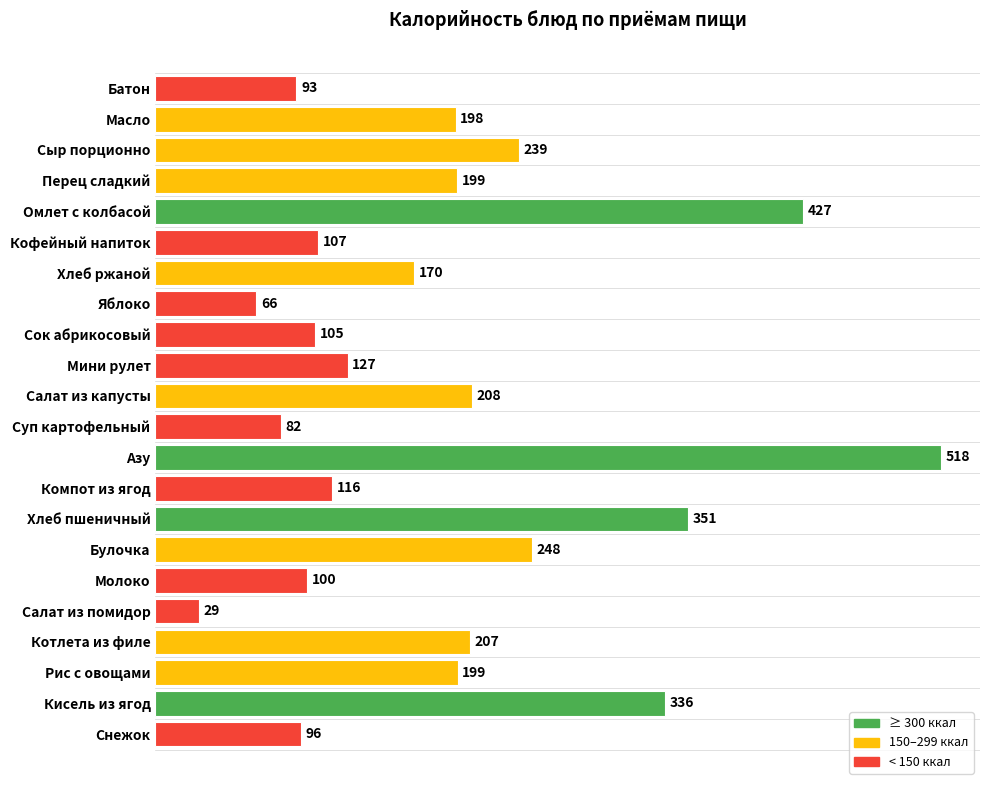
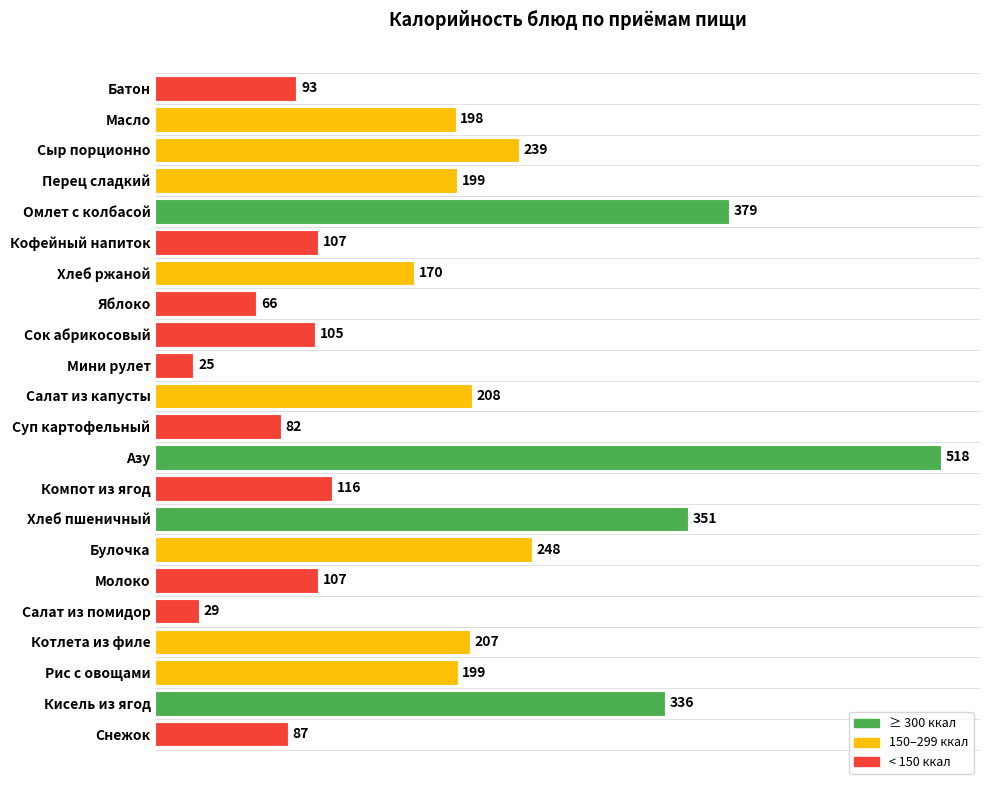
Омлет с колбасой: 427 -> 379
Мини рулет: 127 -> 25
Молоко: 100 -> 107
Снежок: 96 -> 87
